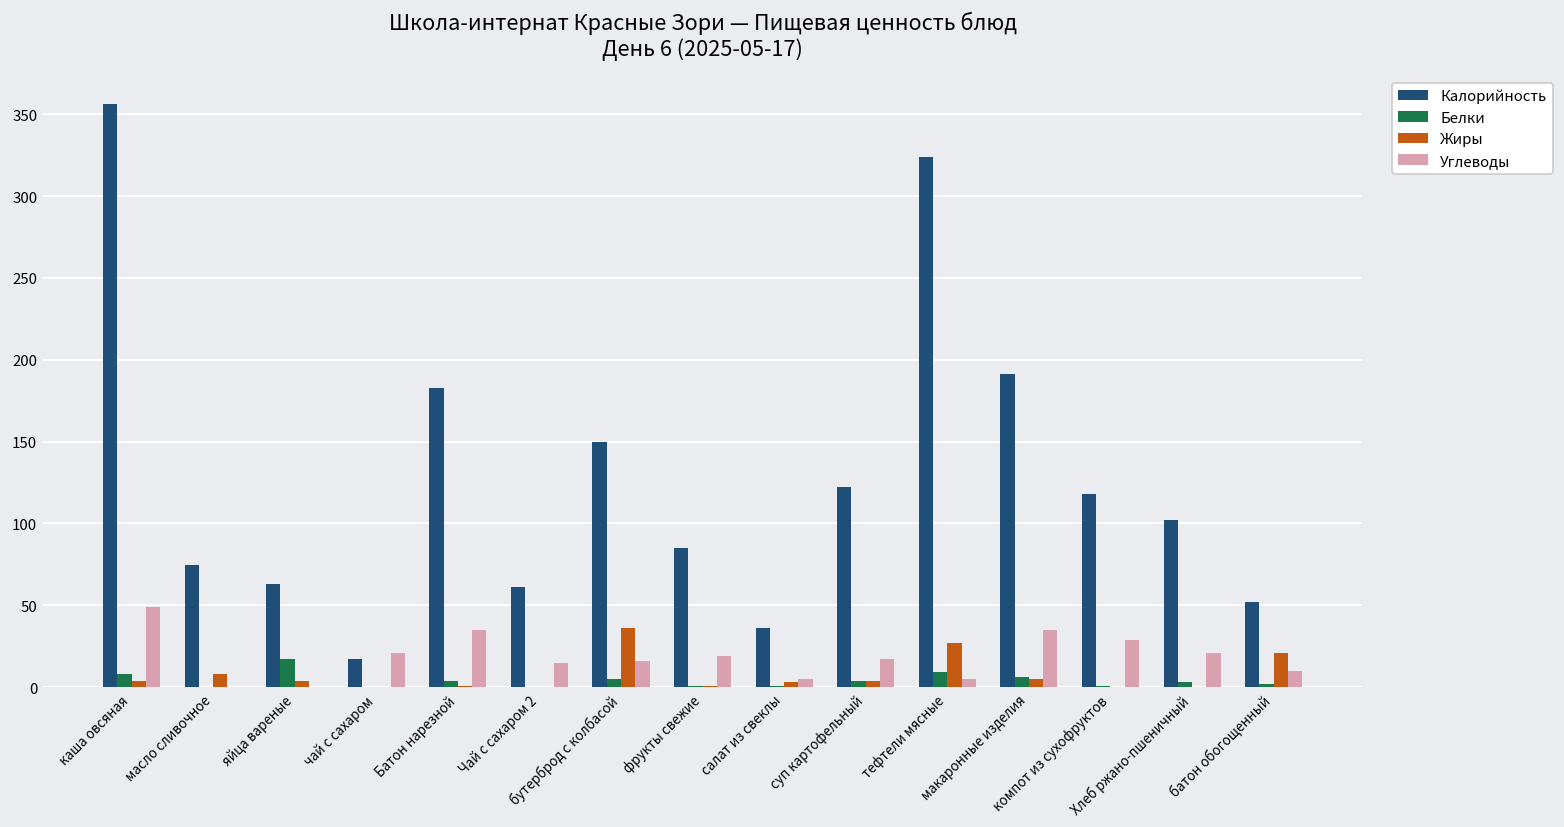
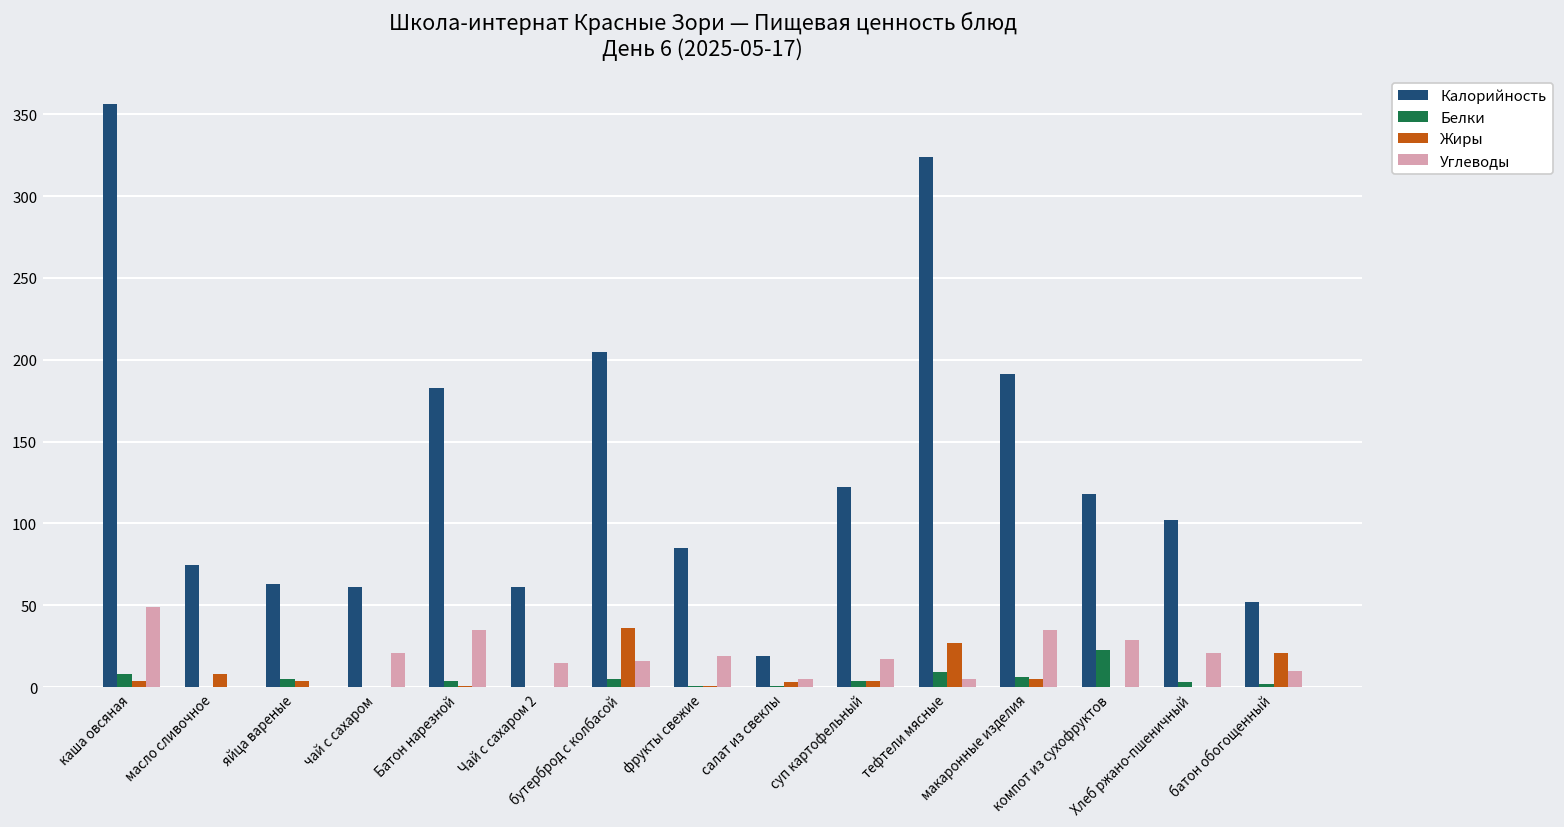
Белки, яйца вареные: 17 -> 5
Калорийность, чай с сахаром: 17 -> 61
Калорийность, бутерброд с колбасой: 150 -> 205
Калорийность, салат из свеклы: 36 -> 19
Белки, компот из сухофруктов: 1 -> 23
